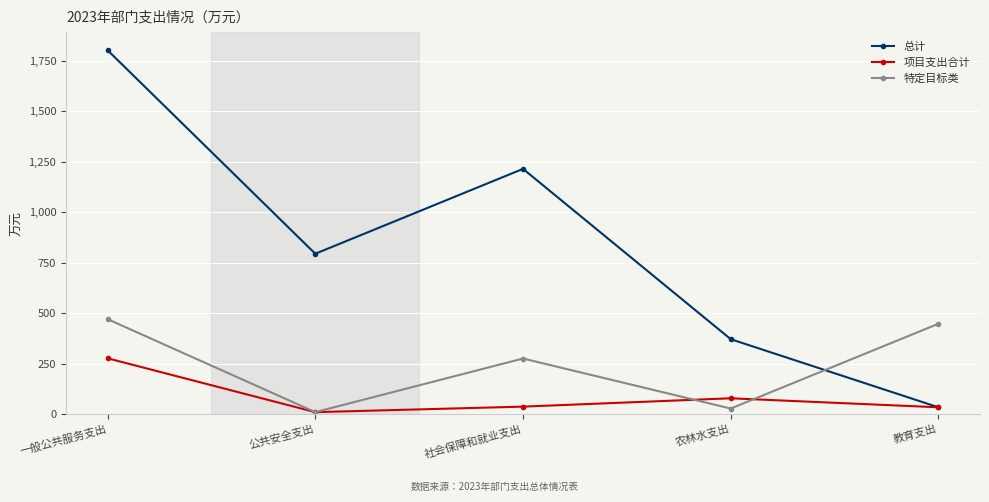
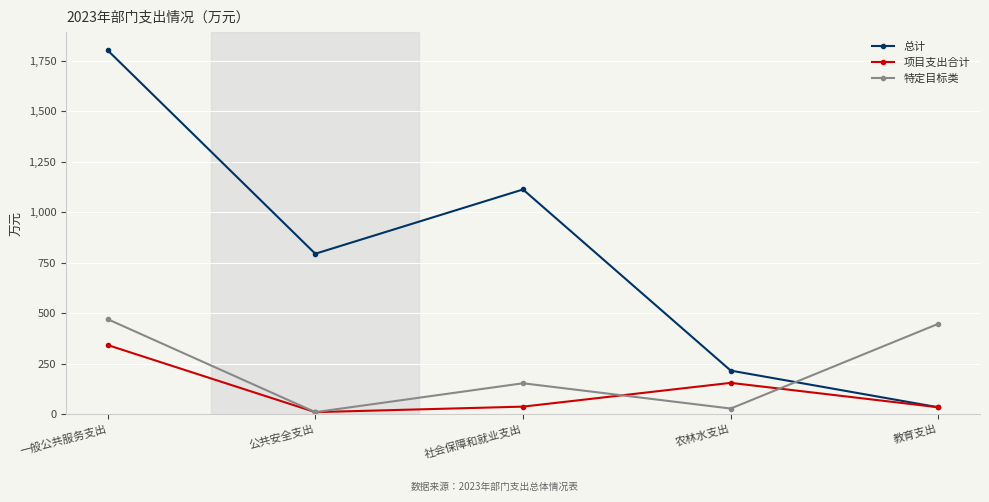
项目支出合计, 一般公共服务支出: 280 -> 340
总计, 社会保障和就业支出: 1,210 -> 1,110
特定目标类, 社会保障和就业支出: 280 -> 150
总计, 农林水支出: 370 -> 220
项目支出合计, 农林水支出: 80 -> 160
